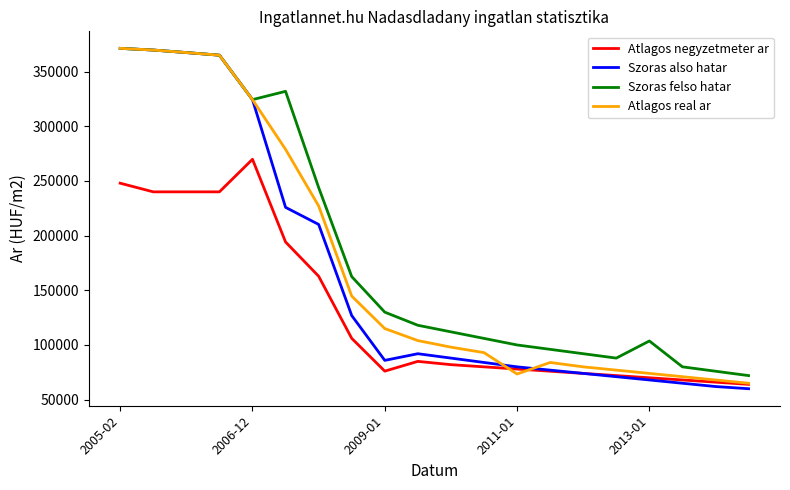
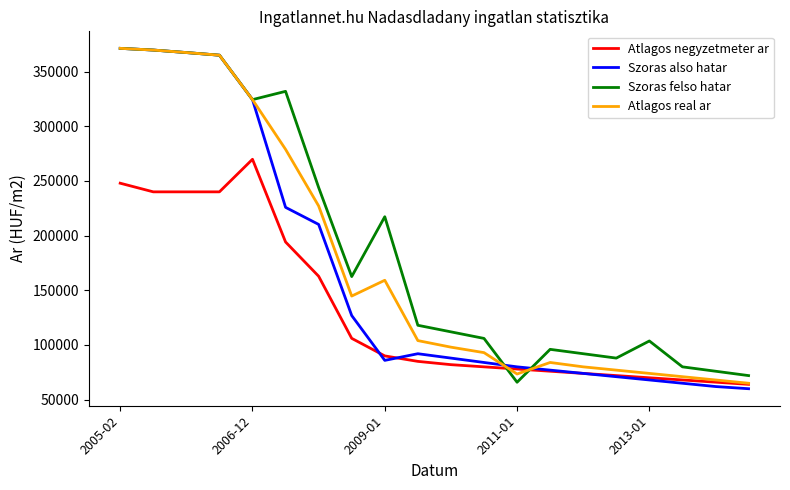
Atlagos negyzetmeter ar, 2009-01: 76000 -> 90000
Szoras felso hatar, 2009-01: 130000 -> 217000
Atlagos real ar, 2009-01: 115000 -> 159000
Szoras felso hatar, 2011-01: 100000 -> 66000
